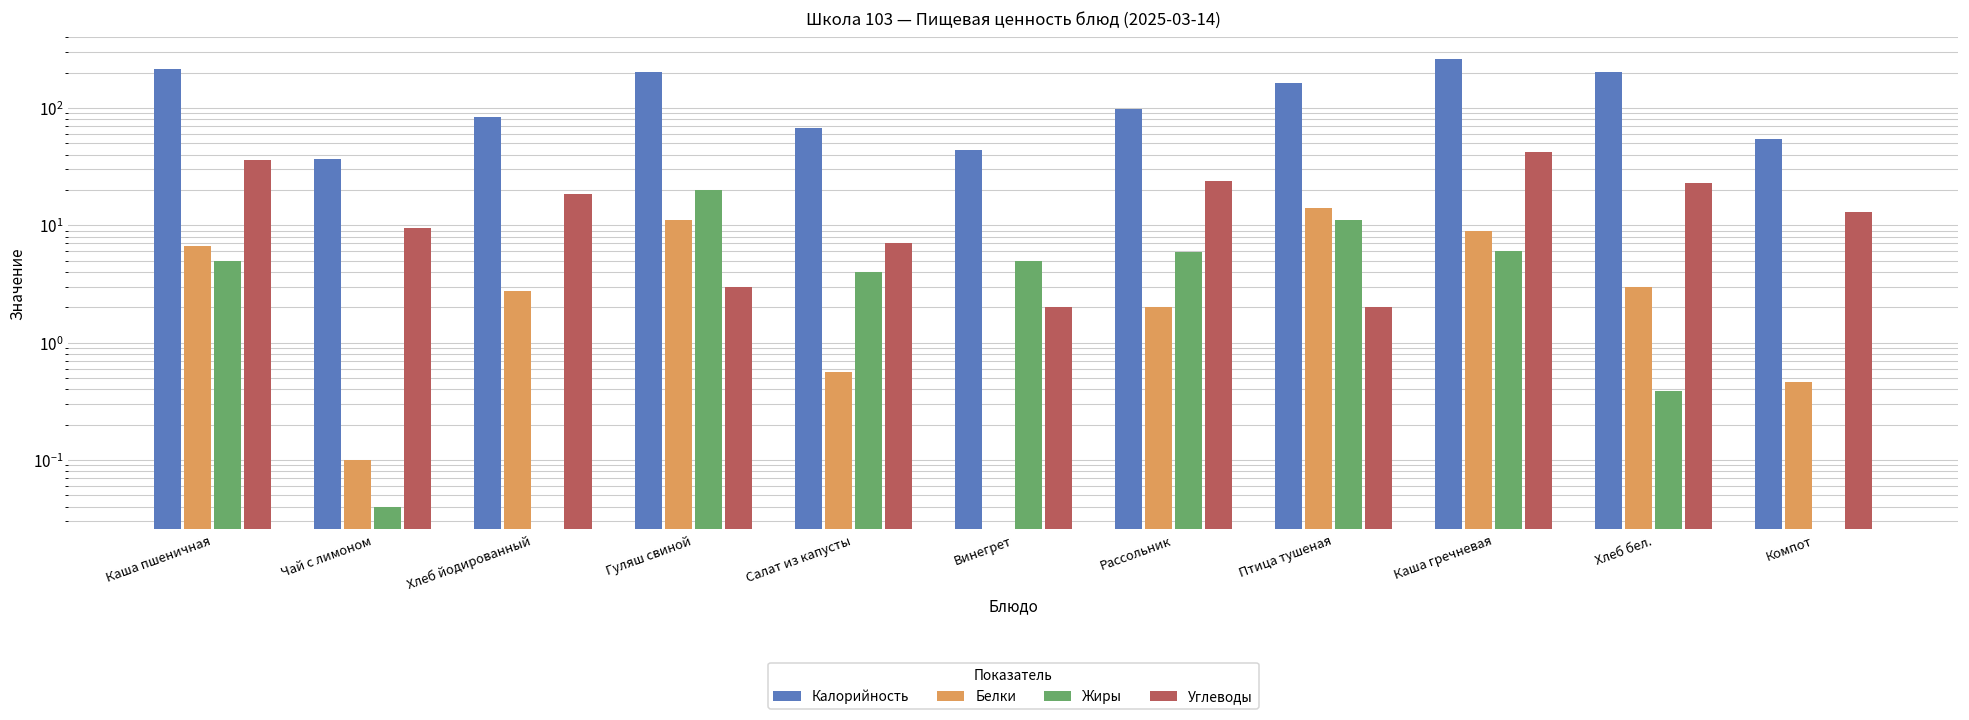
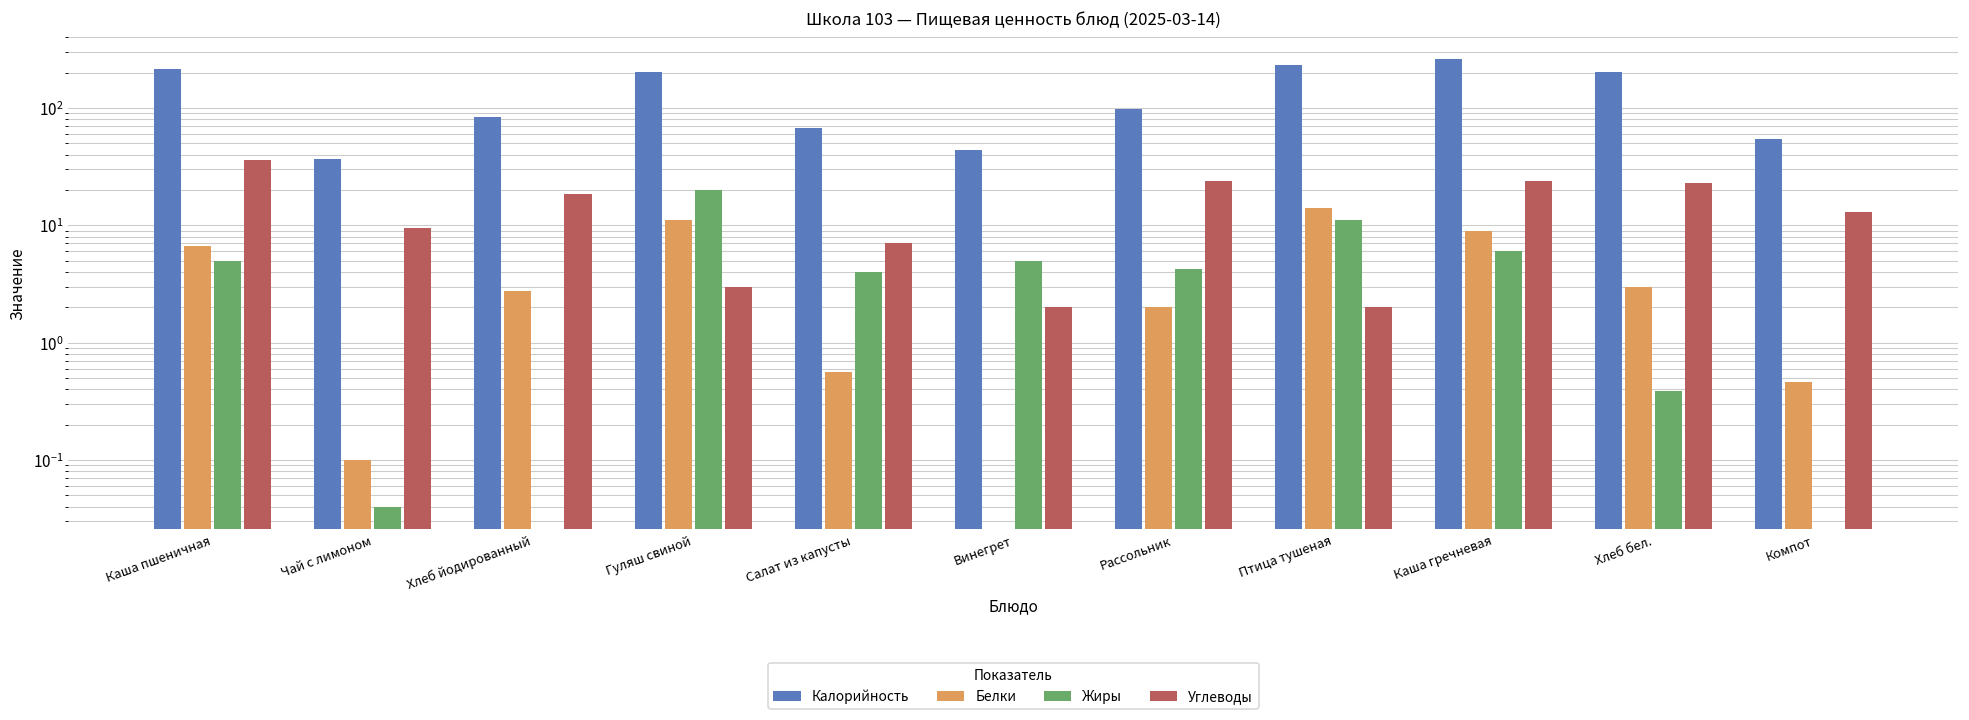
Жиры, Рассольник: 6 -> 4.3
Калорийность, Птица тушеная: 170 -> 230
Углеводы, Каша гречневая: 42 -> 24
